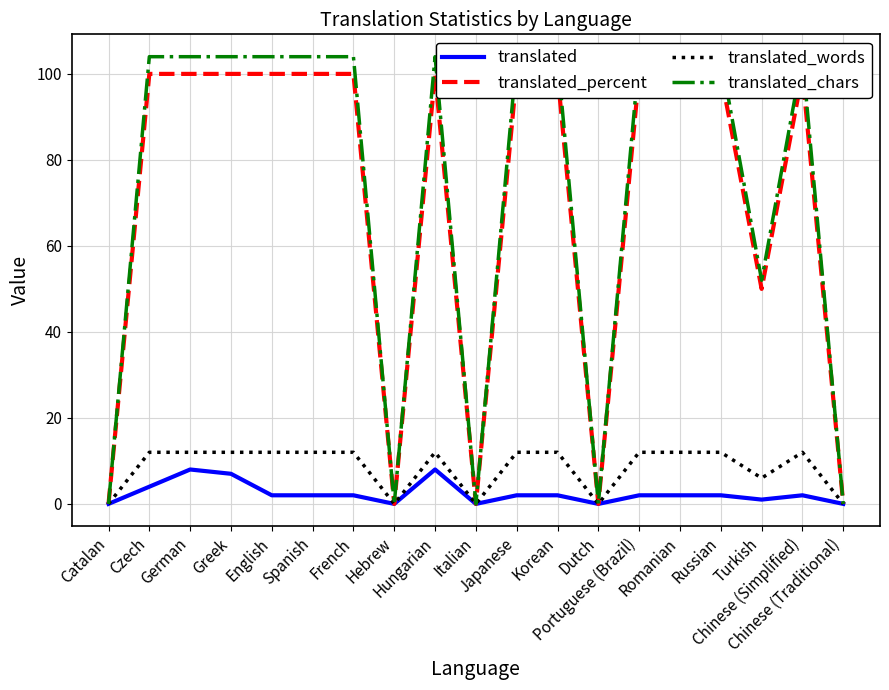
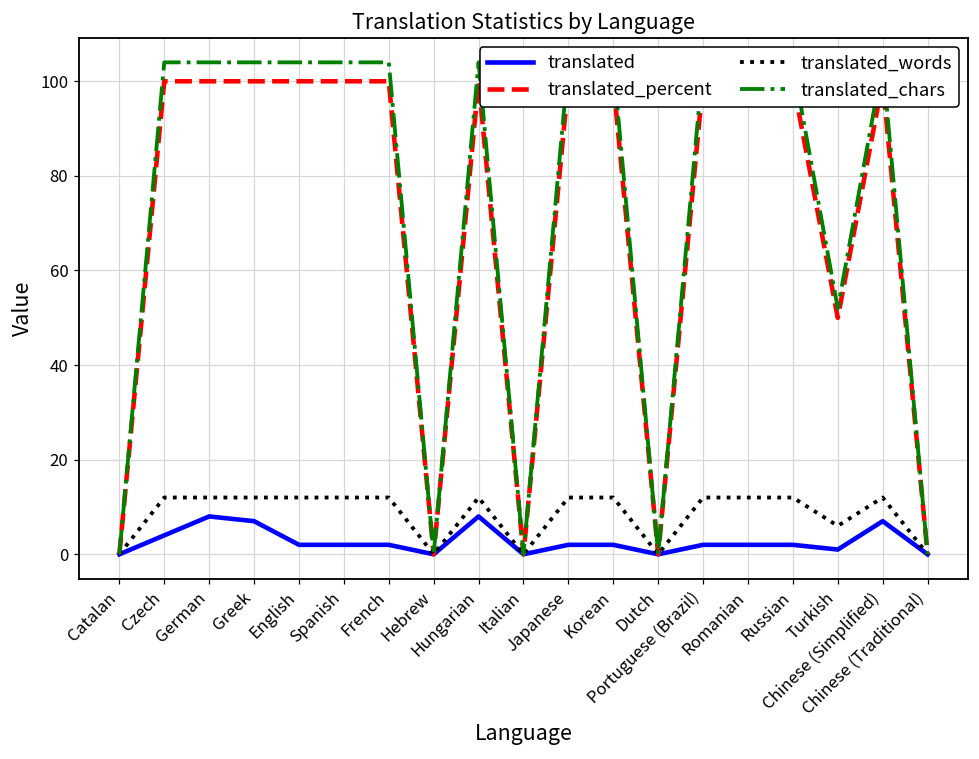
translated, Chinese (Simplified): 2 -> 7
